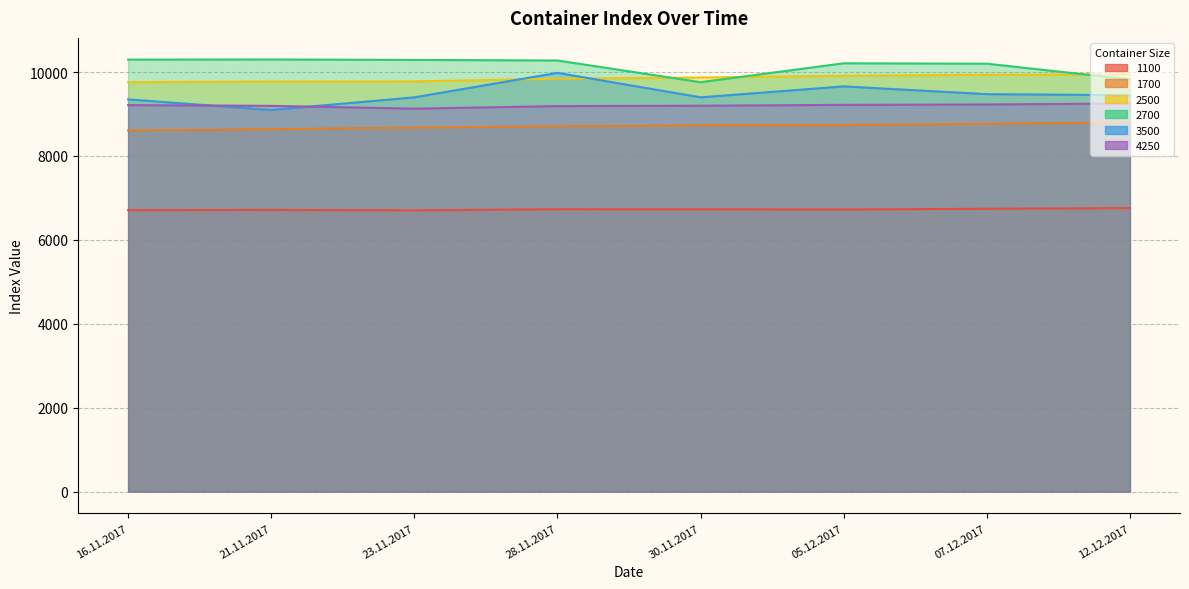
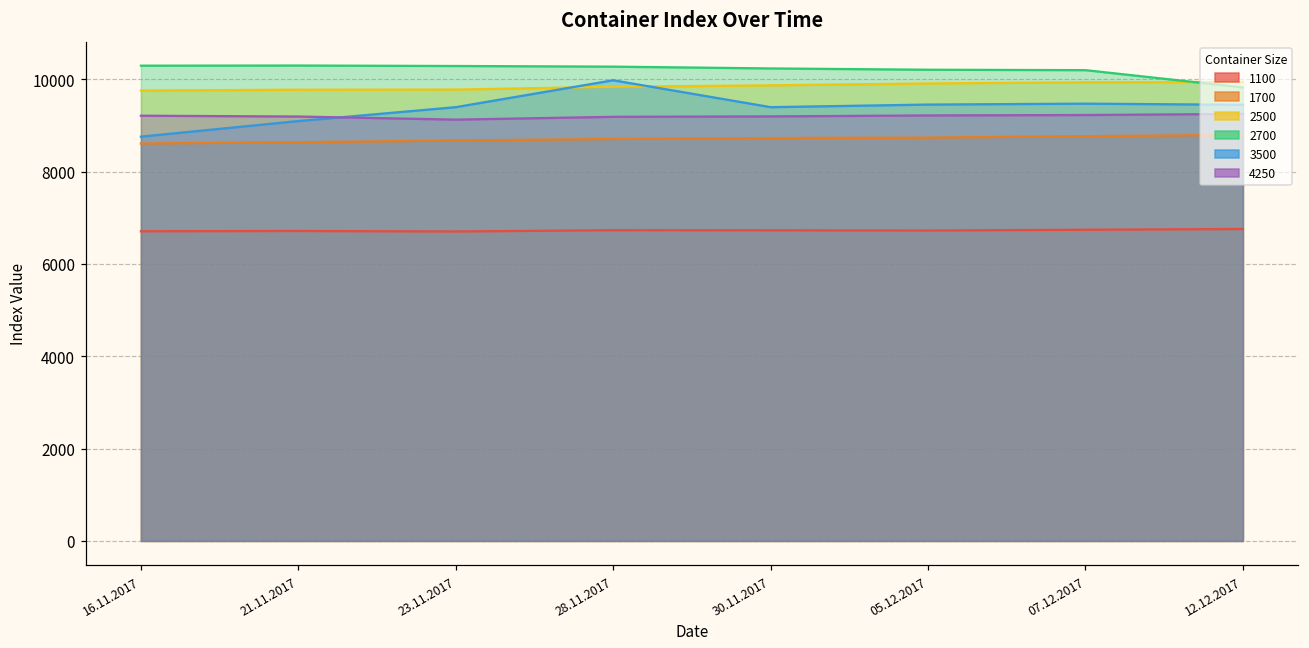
3500, 16.11.2017: 9300 -> 8800
2700, 30.11.2017: 9800 -> 10200
3500, 05.12.2017: 9700 -> 9500
